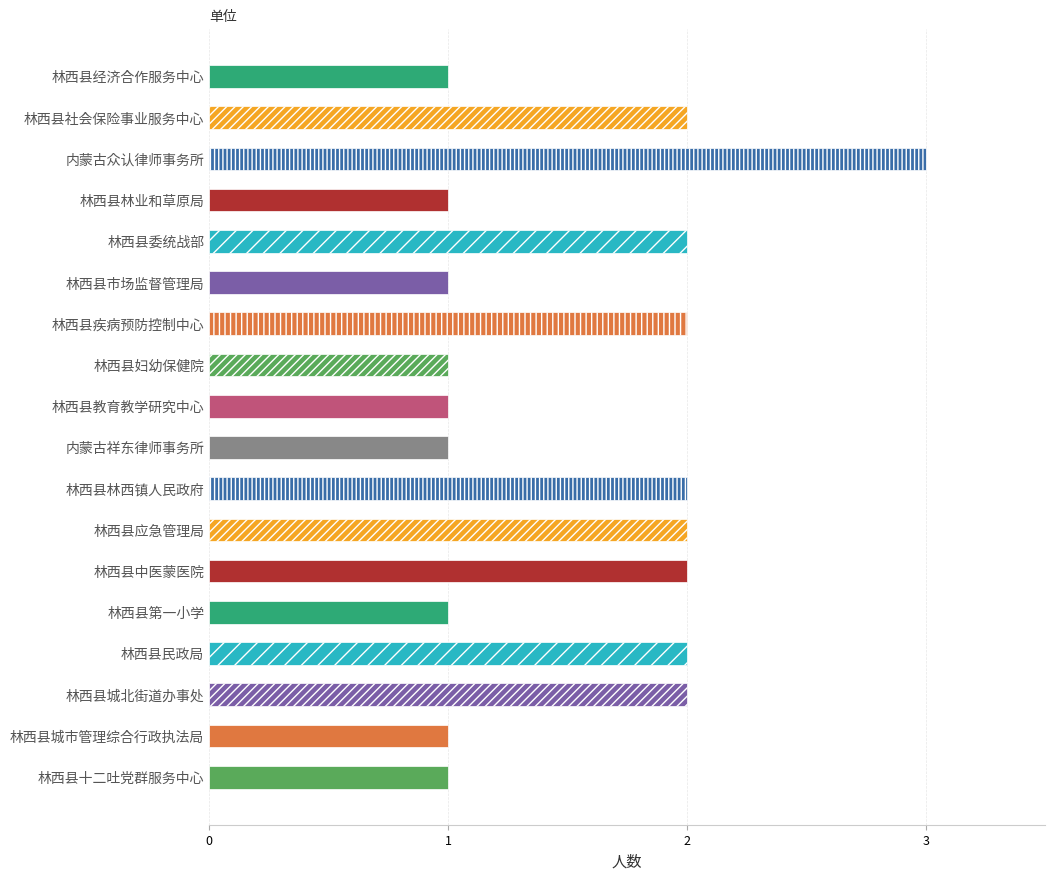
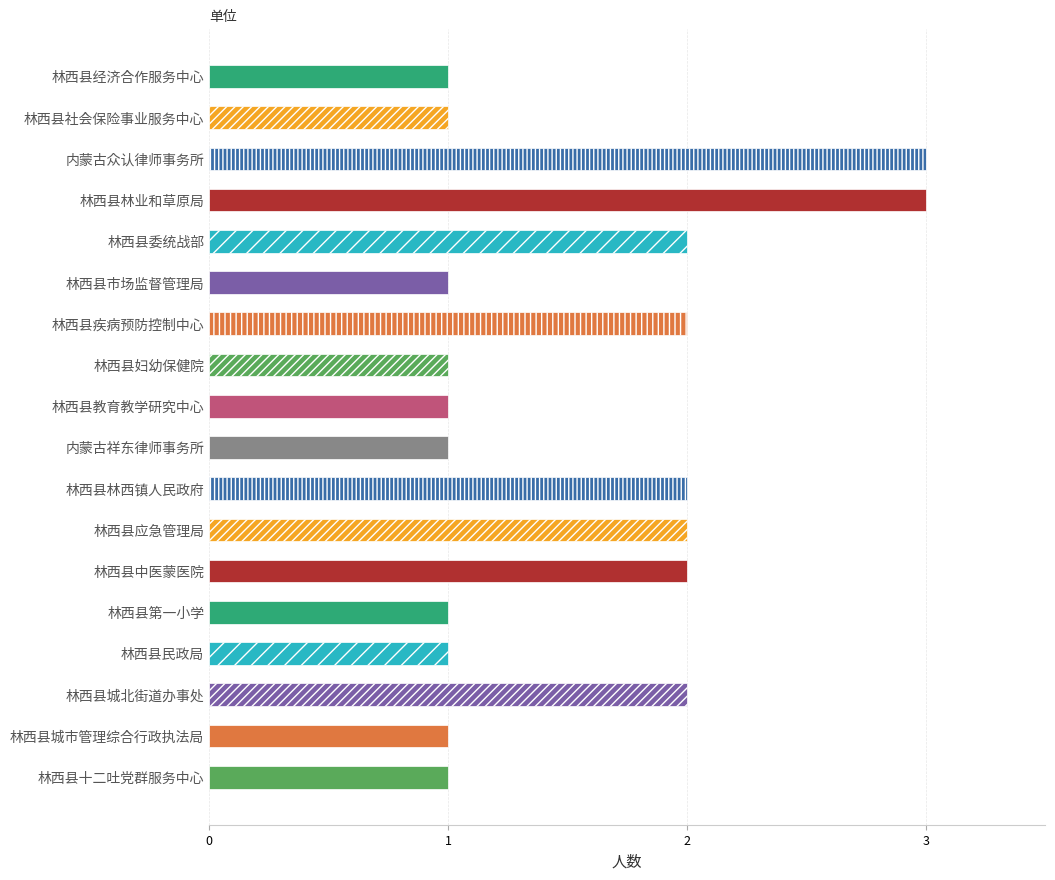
林西县社会保险事业服务中心: 2 -> 1
林西县林业和草原局: 1 -> 3
林西县民政局: 2 -> 1
